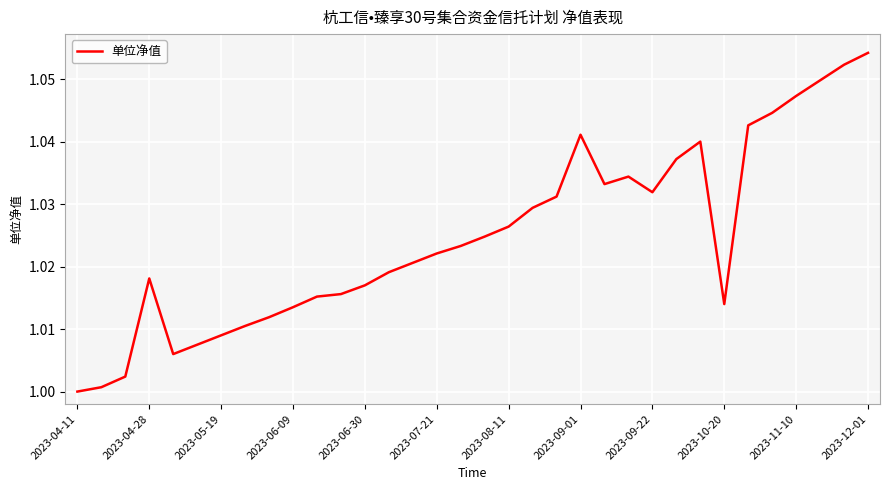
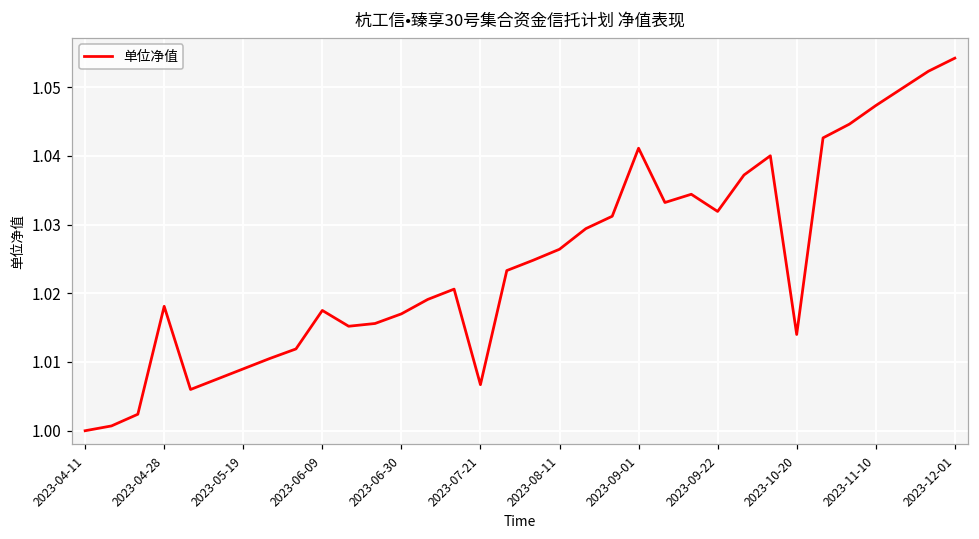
2023-06-09: 1.014 -> 1.018
2023-07-21: 1.022 -> 1.007
